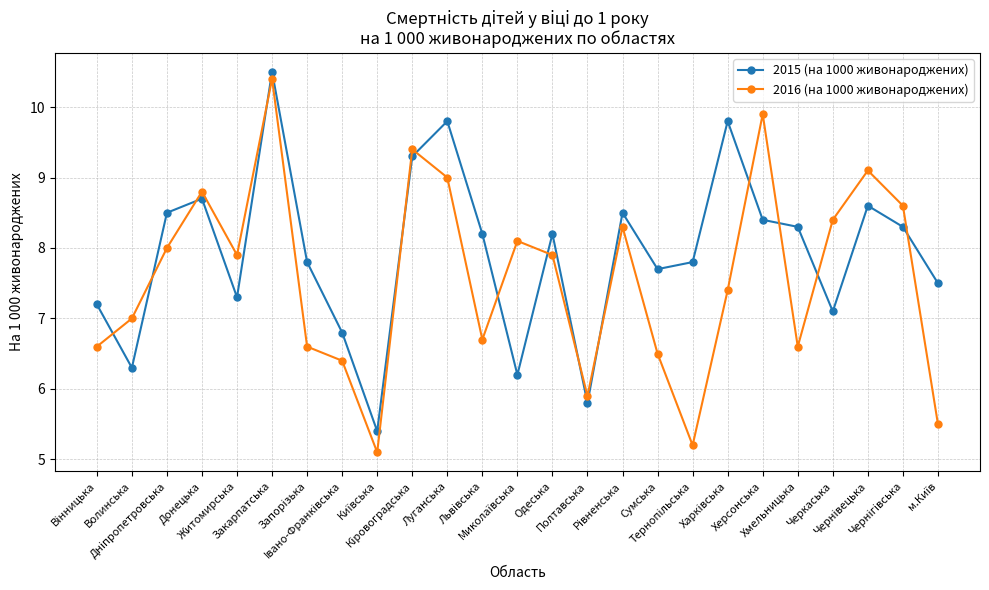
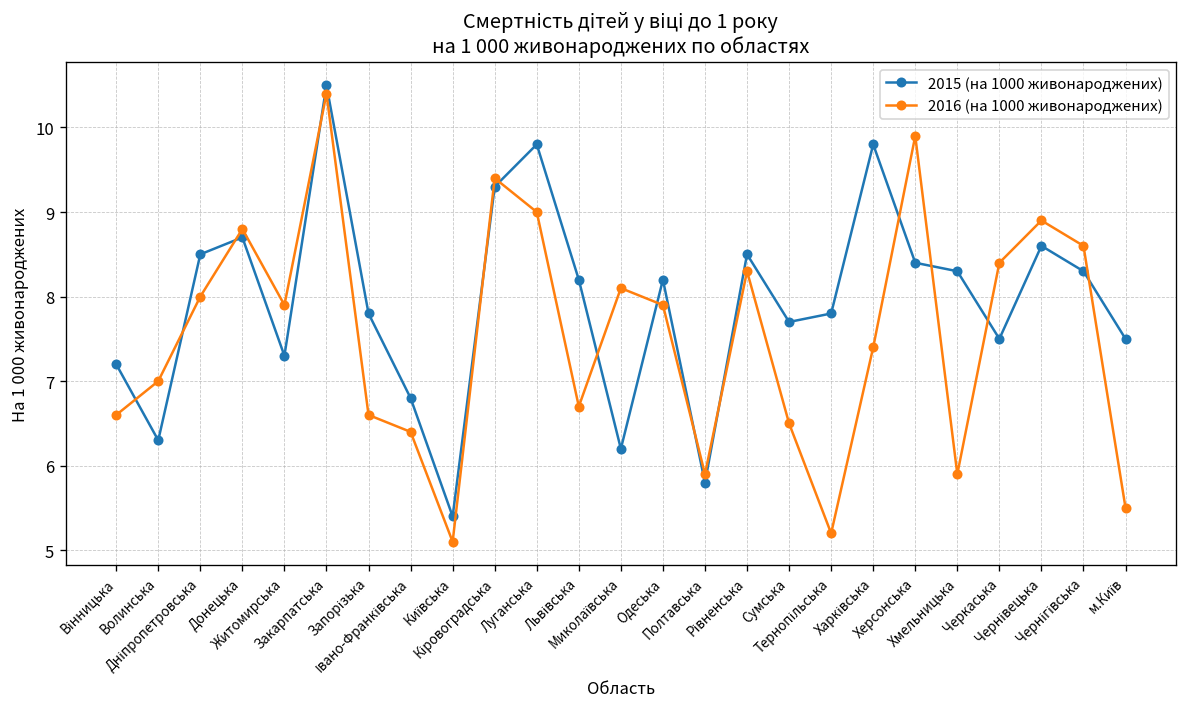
2016 (на 1000 живонароджених), Хмельницька: 6.6 -> 5.9
2015 (на 1000 живонароджених), Черкаська: 7.1 -> 7.5
2016 (на 1000 живонароджених), Чернівецька: 9.1 -> 8.9
